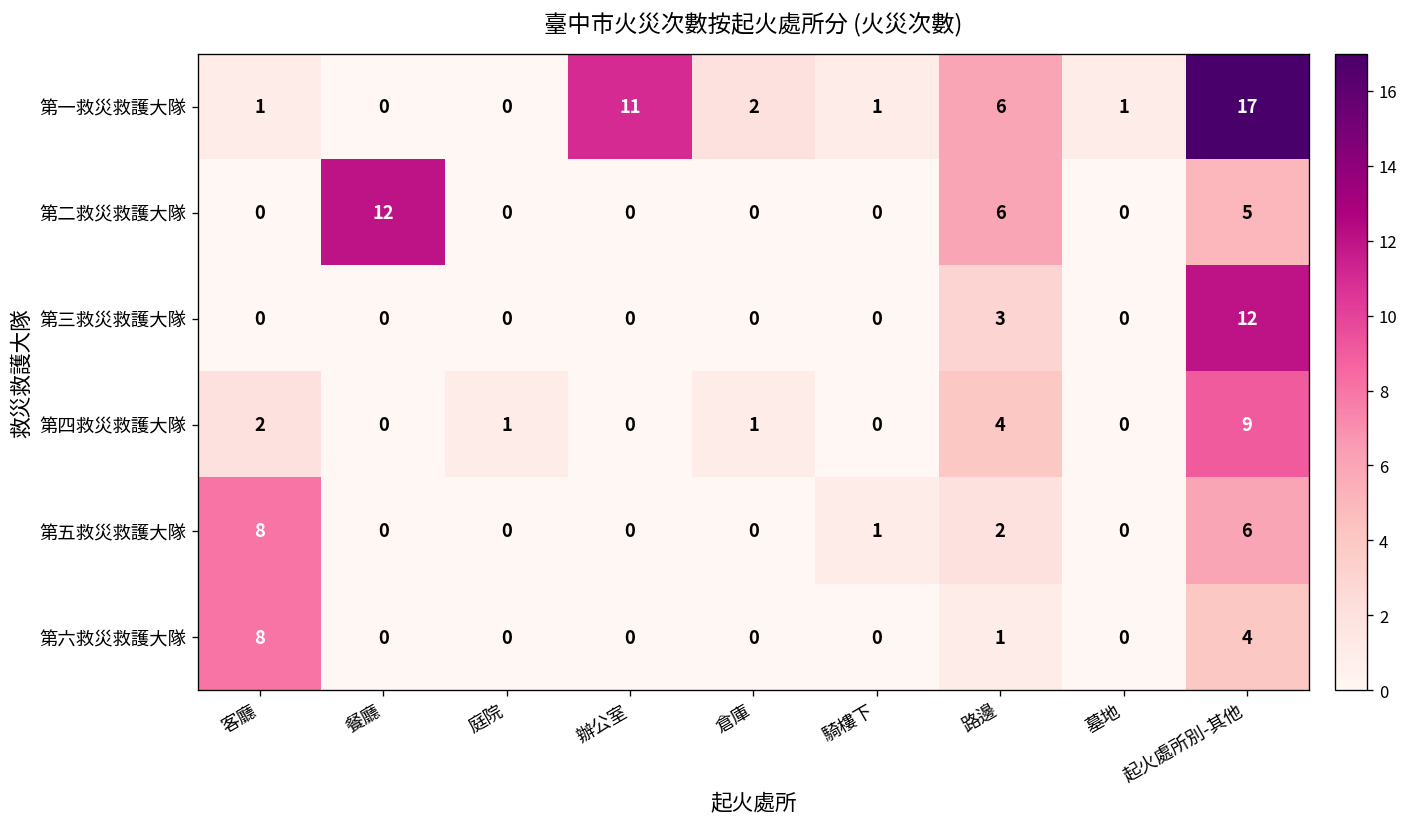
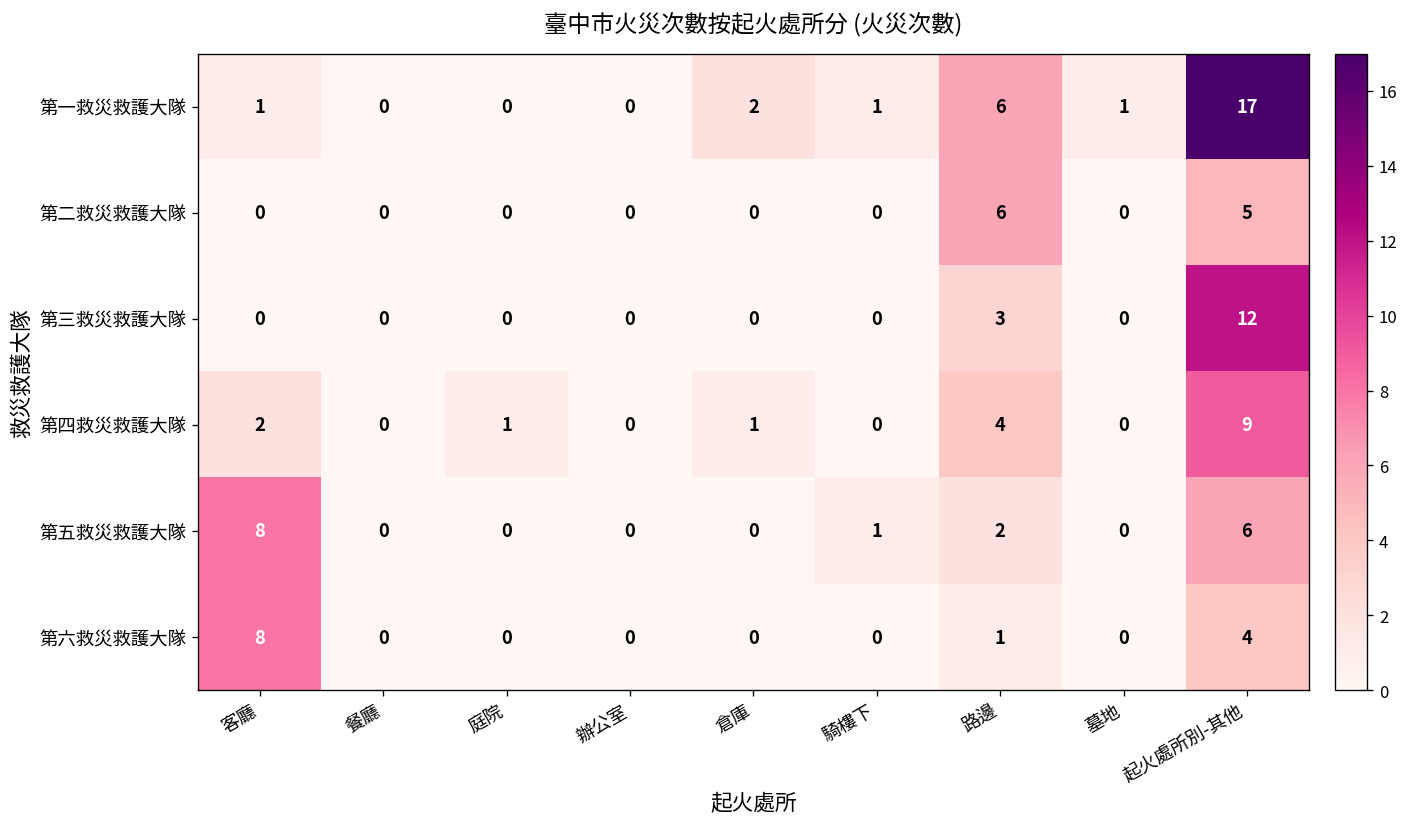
第一救災救護大隊, 辦公室: 11 -> 0
第二救災救護大隊, 餐廳: 12 -> 0
